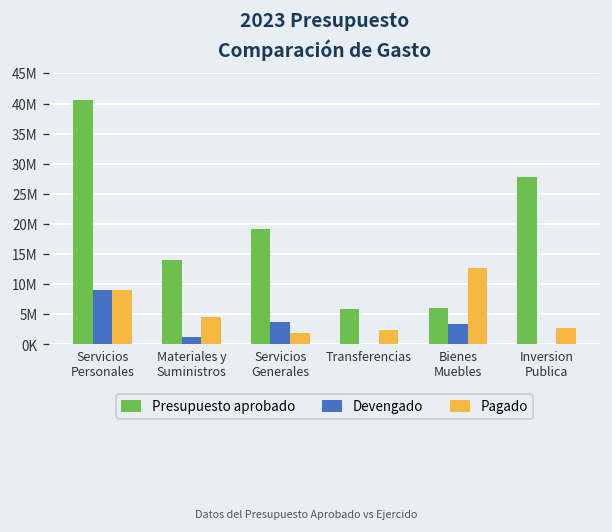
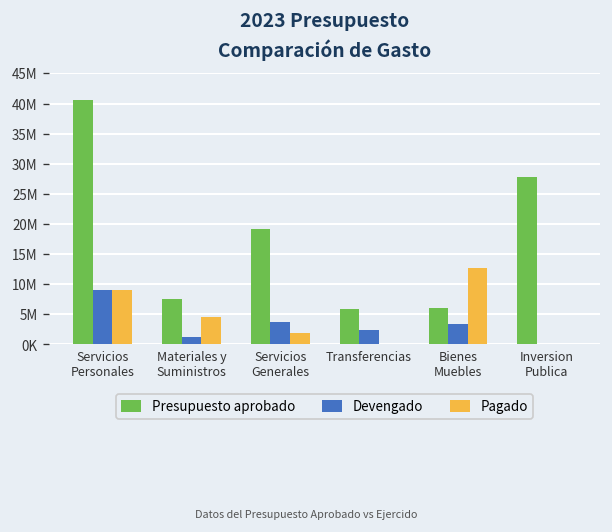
Presupuesto aprobado, Materiales y Suministros: 14000000 -> 8000000
Devengado, Transferencias: 0 -> 2000000
Pagado, Transferencias: 2000000 -> 0
Pagado, Inversion Publica: 3000000 -> 0
